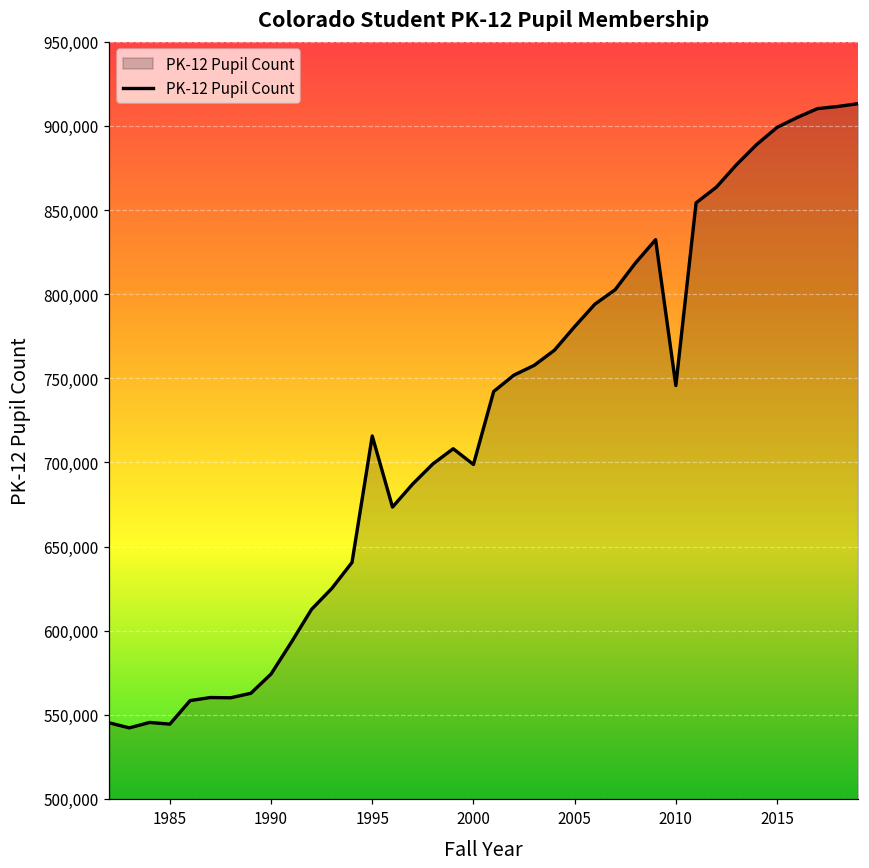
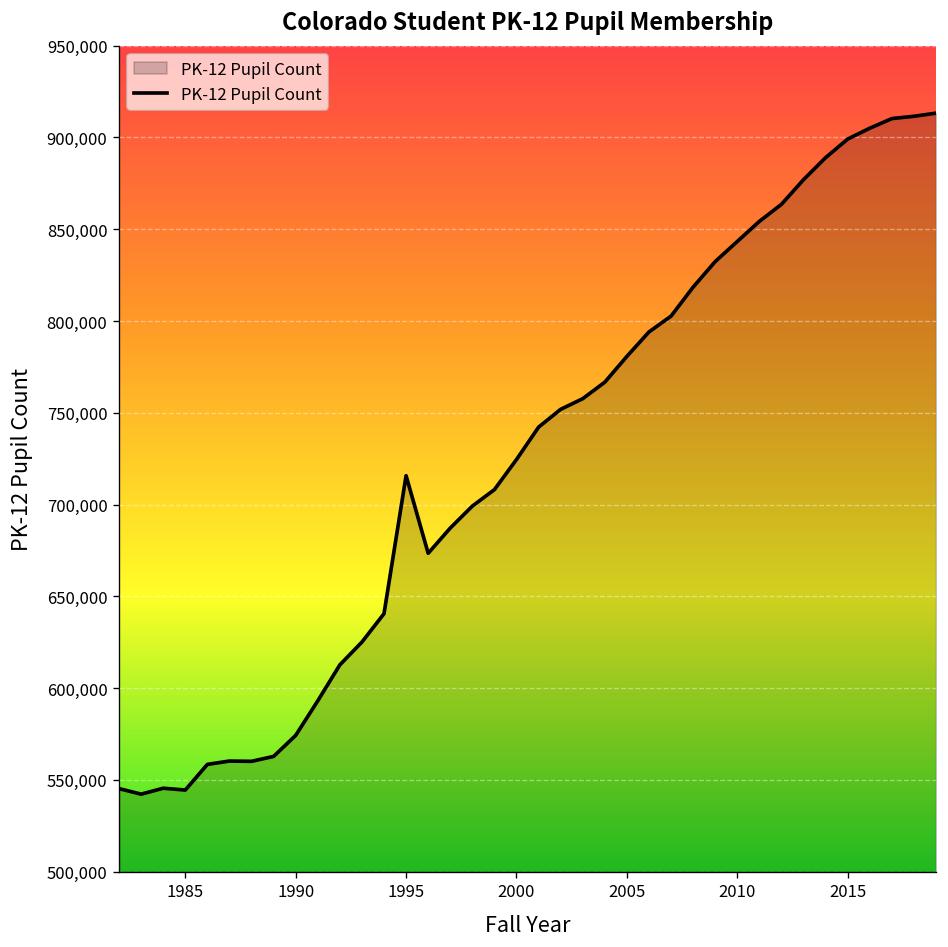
2000: 699,000 -> 725,000
2010: 746,000 -> 843,000
